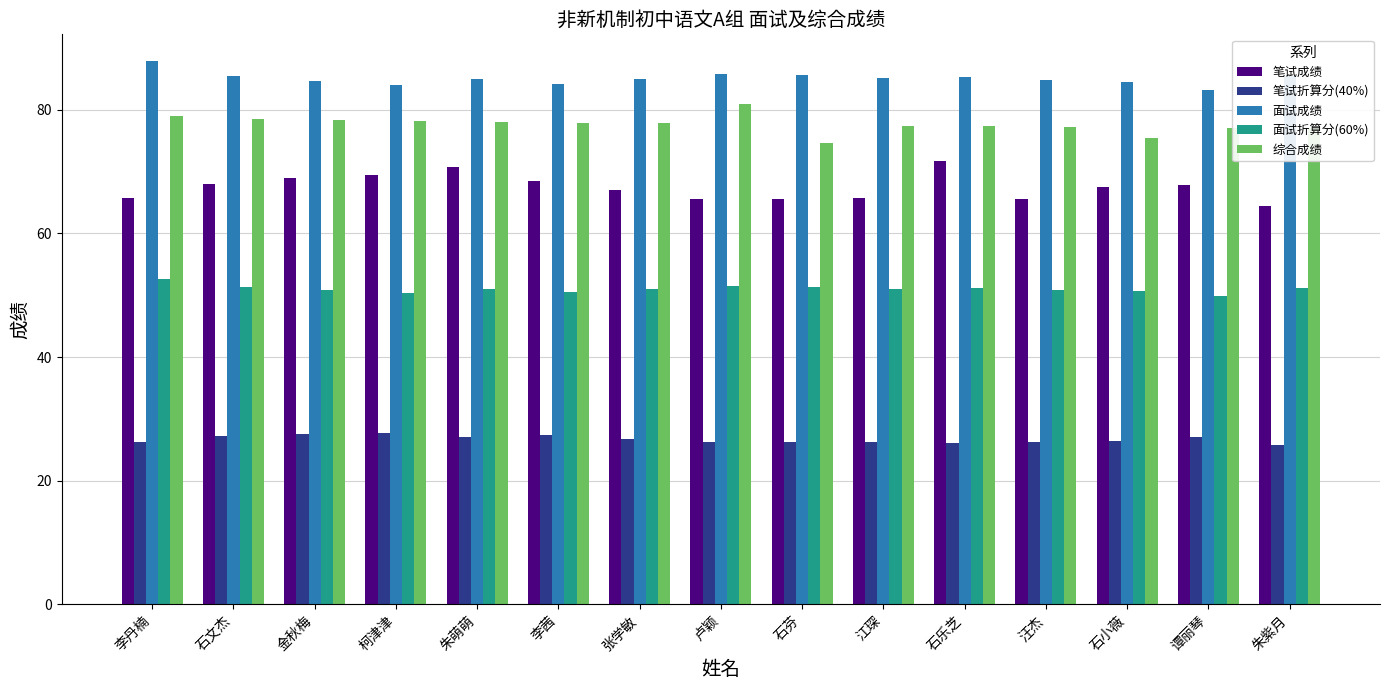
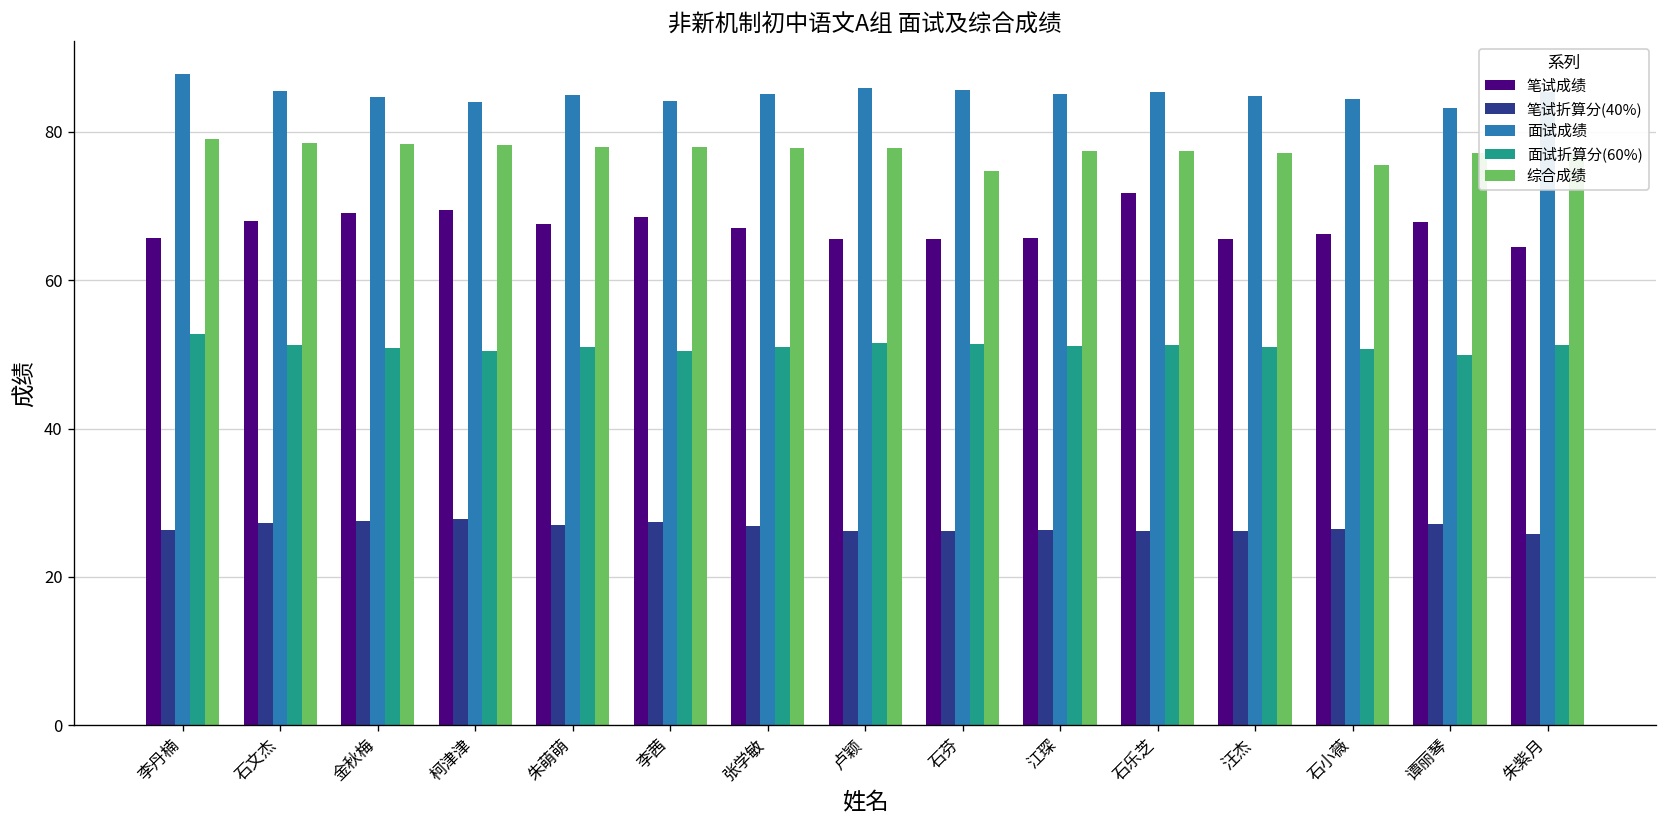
笔试成绩, 朱萌萌: 71 -> 68
综合成绩, 卢颖: 81 -> 78
笔试成绩, 石小薇: 68 -> 66
